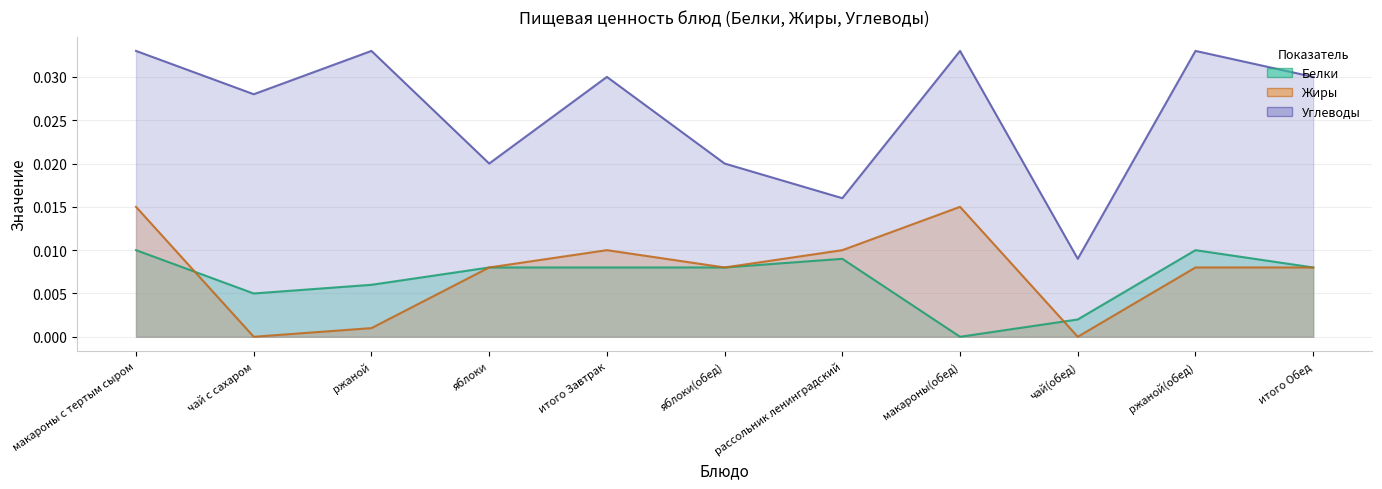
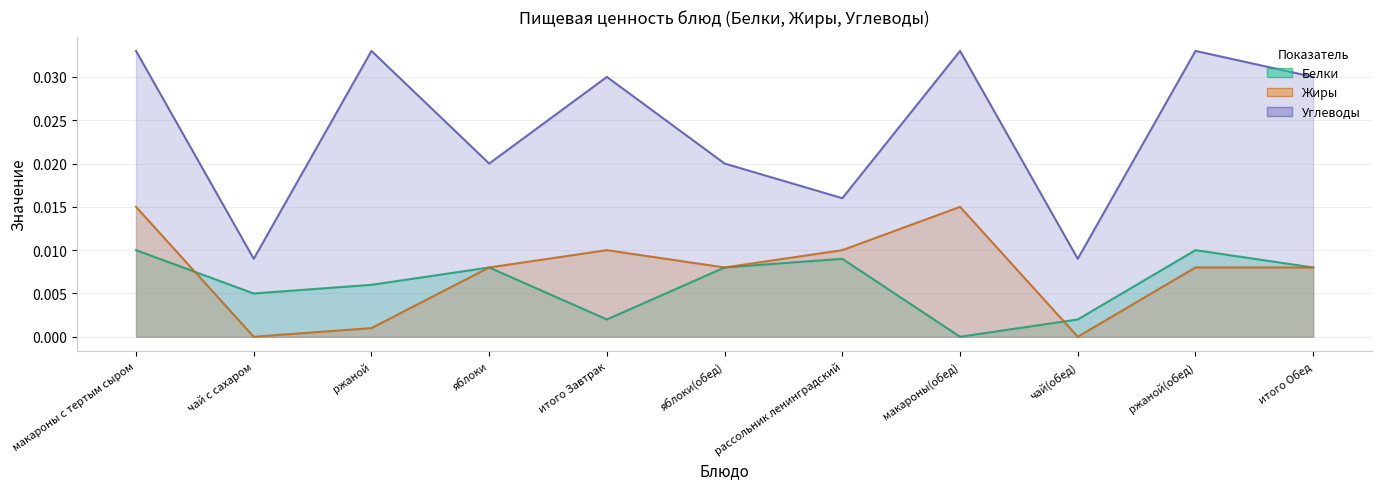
Углеводы, чай с сахаром: 0.028 -> 0.009
Белки, итого Завтрак: 0.008 -> 0.002
